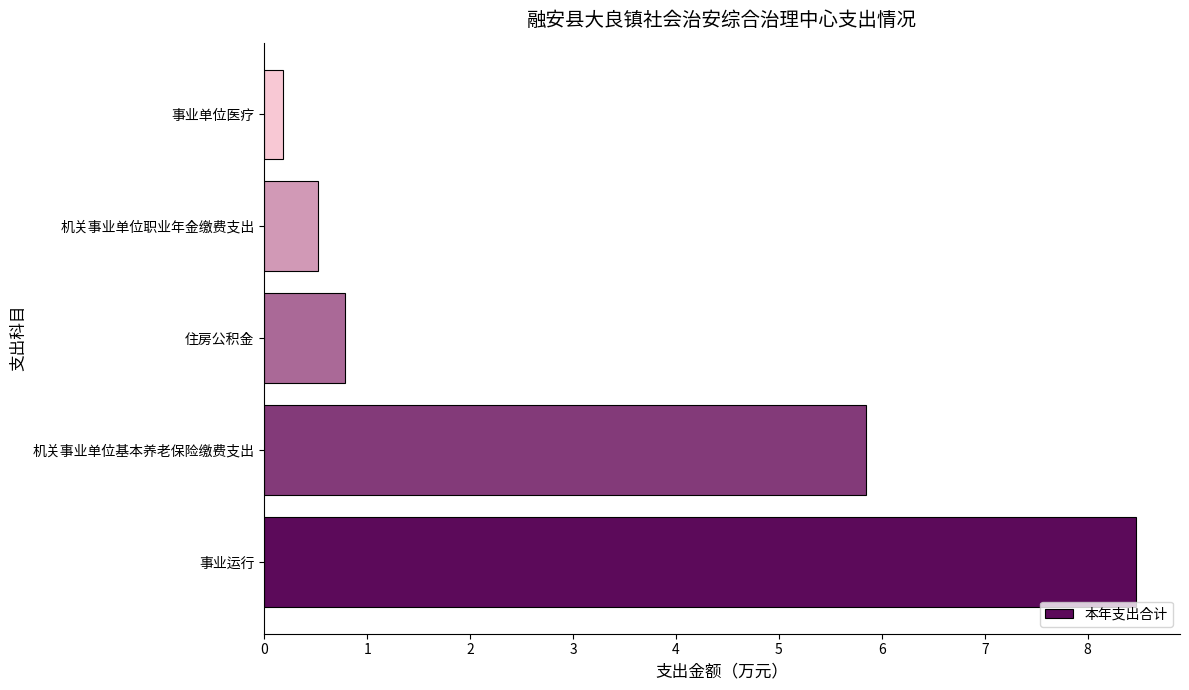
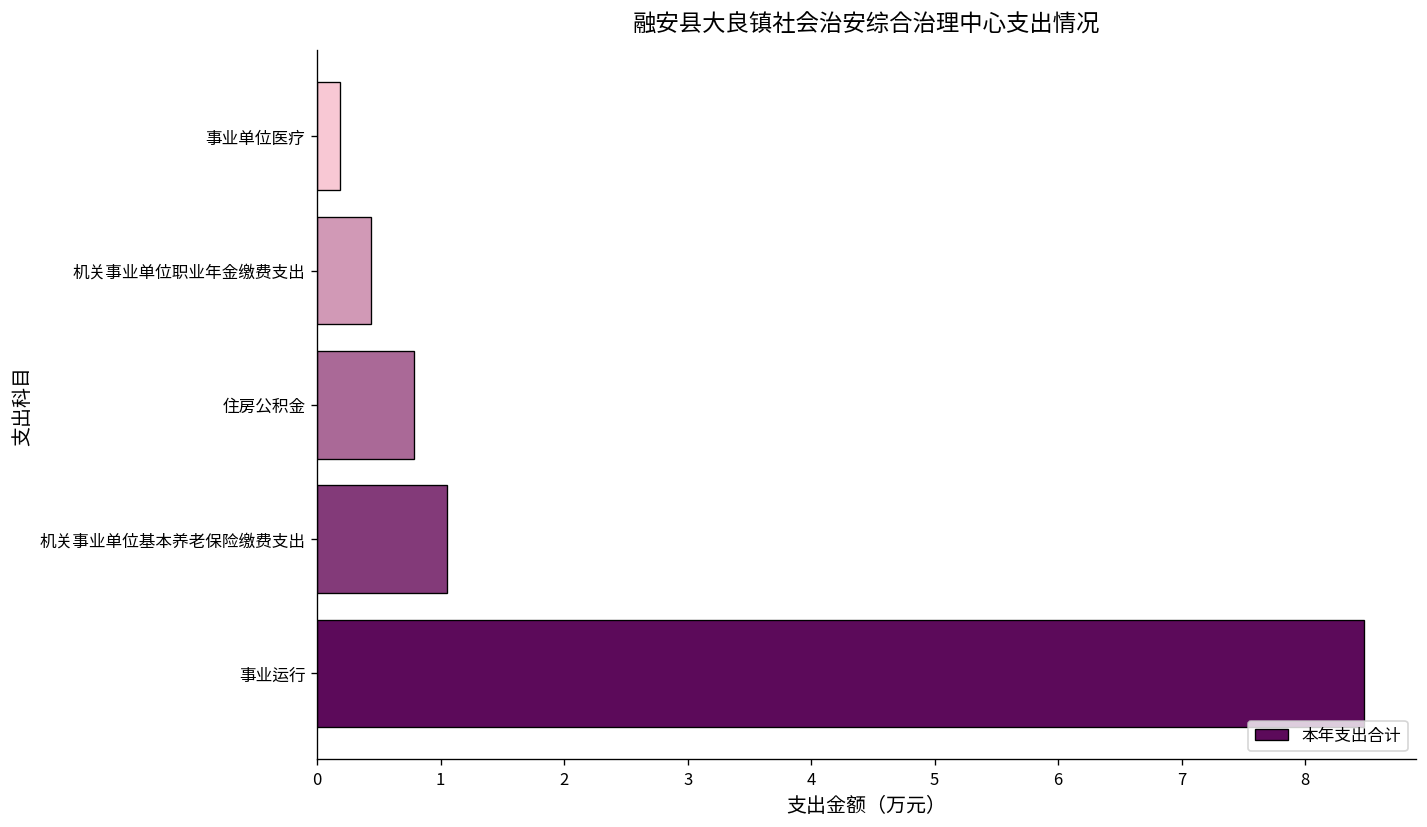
机关事业单位职业年金缴费支出: 0.53 -> 0.44
机关事业单位基本养老保险缴费支出: 5.85 -> 1.05
